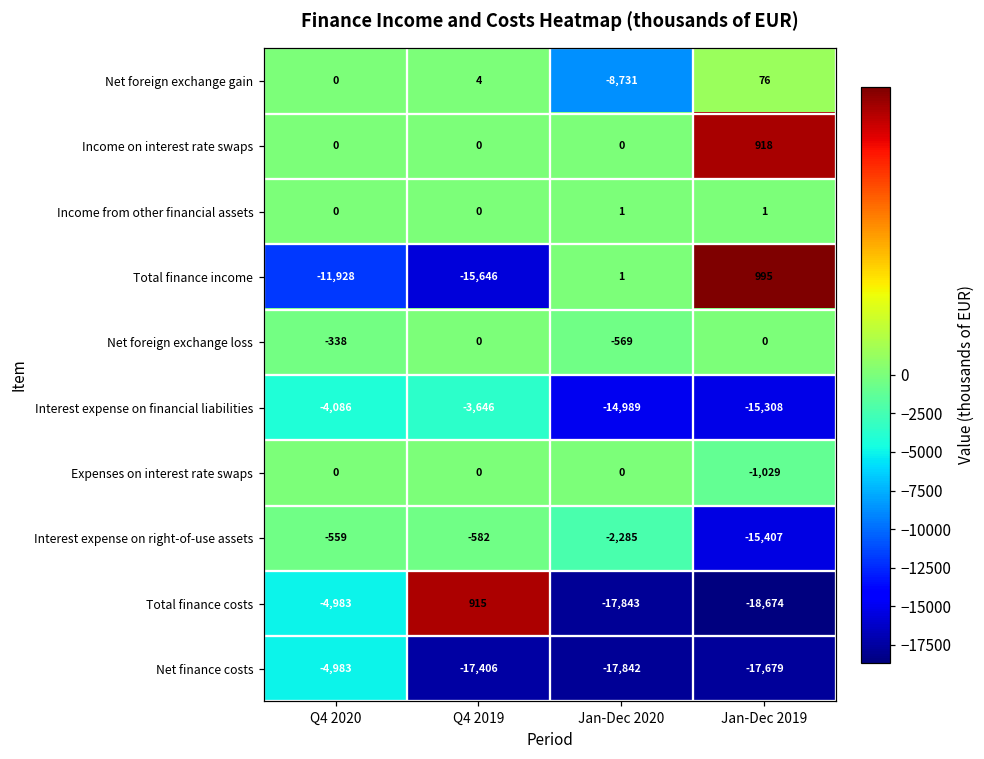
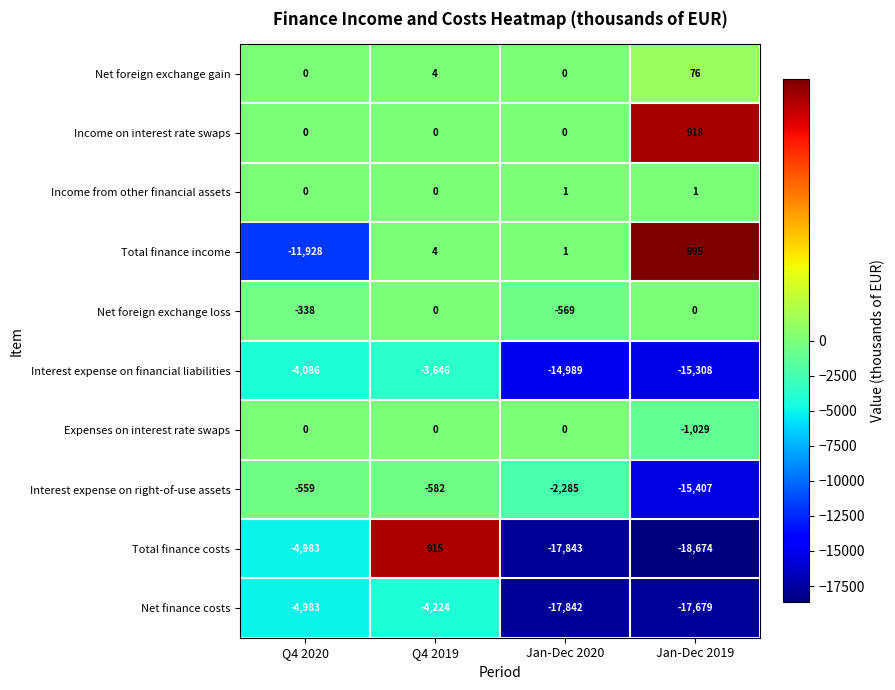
Net foreign exchange gain, Jan-Dec 2020: -8,731 -> 0
Total finance income, Q4 2019: -15,646 -> 4
Net finance costs, Q4 2019: -17,406 -> -4,224
